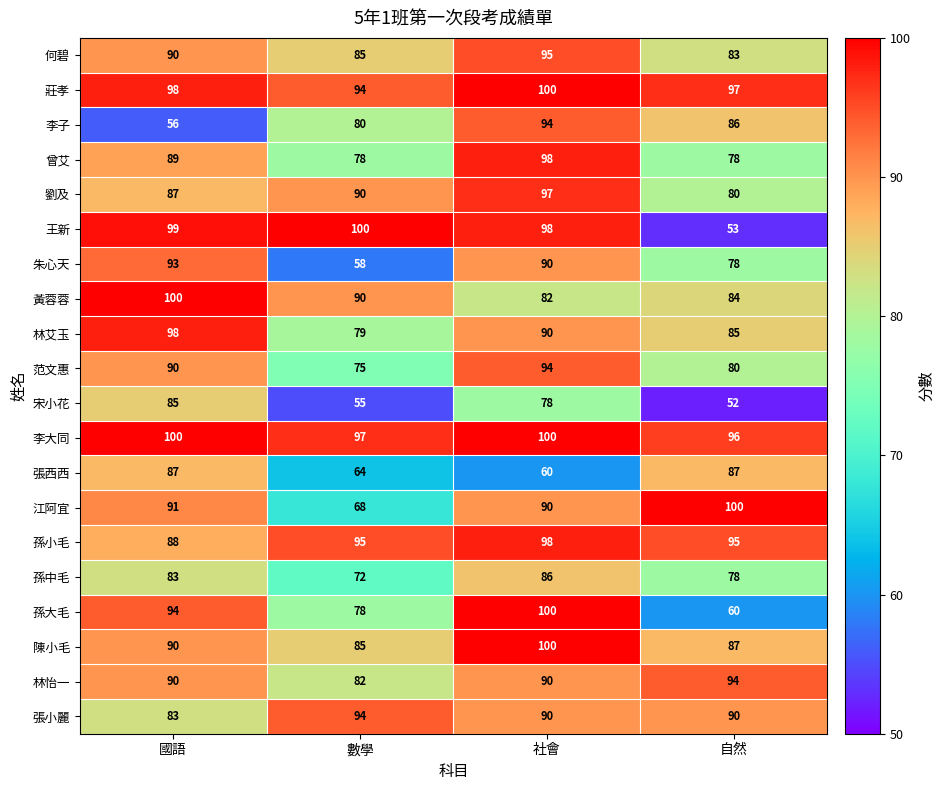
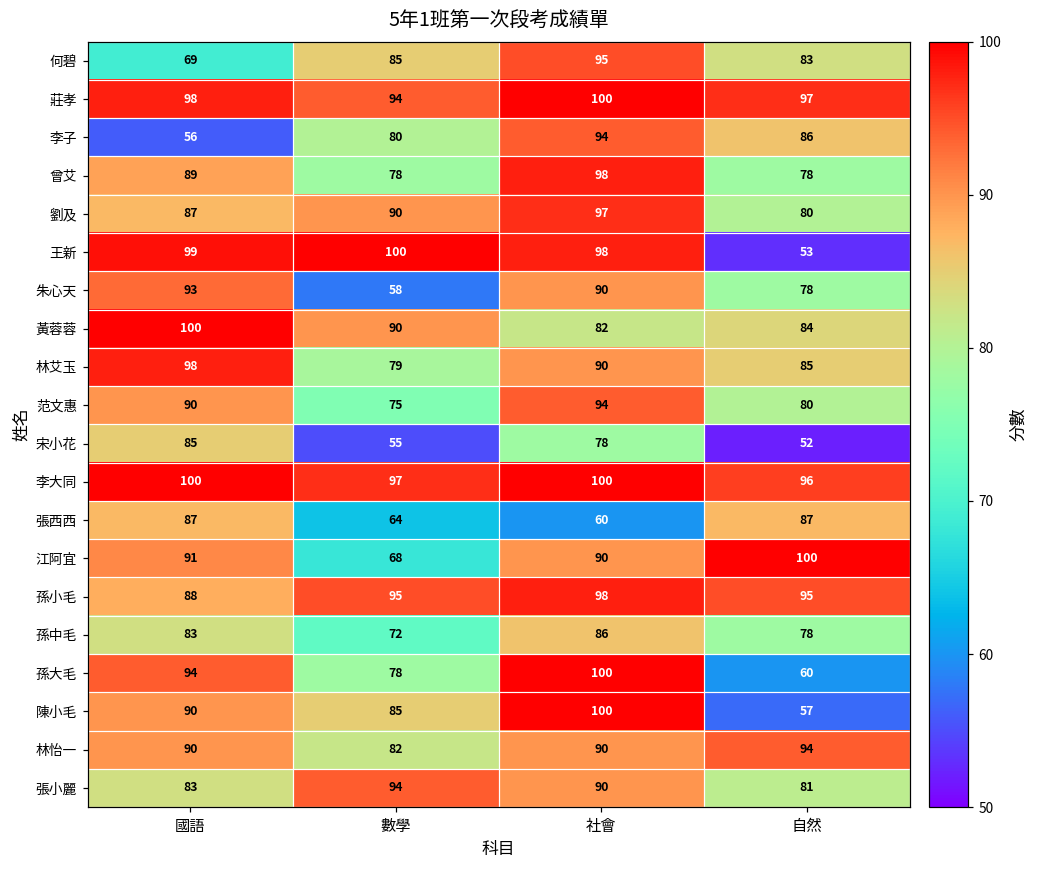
何碧, 國語: 90 -> 69
陳小毛, 自然: 87 -> 57
張小麗, 自然: 90 -> 81
